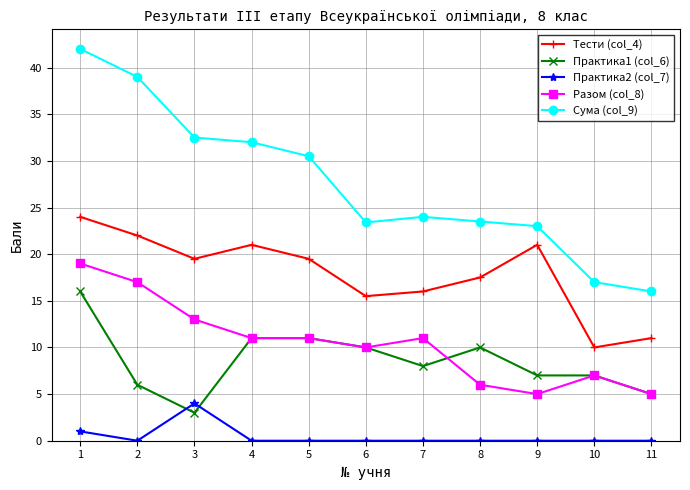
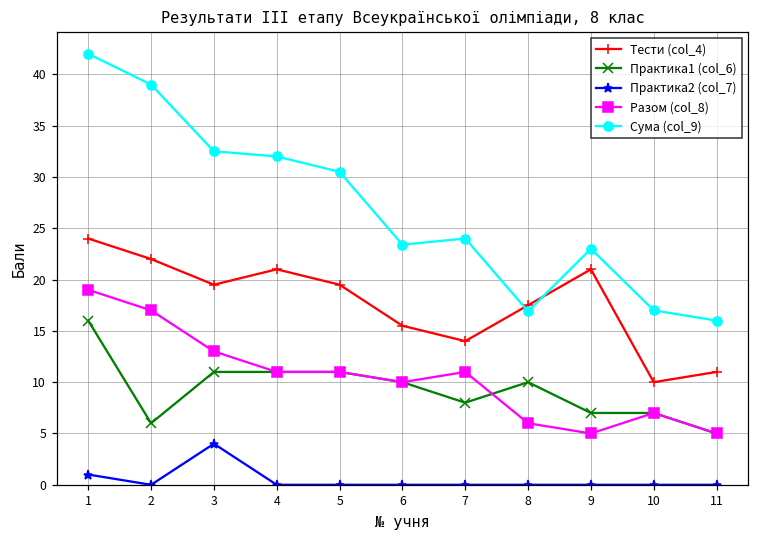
Практика1 (col_6), 3: 3 -> 11
Тести (col_4), 7: 16 -> 14
Сума (col_9), 8: 24 -> 17
